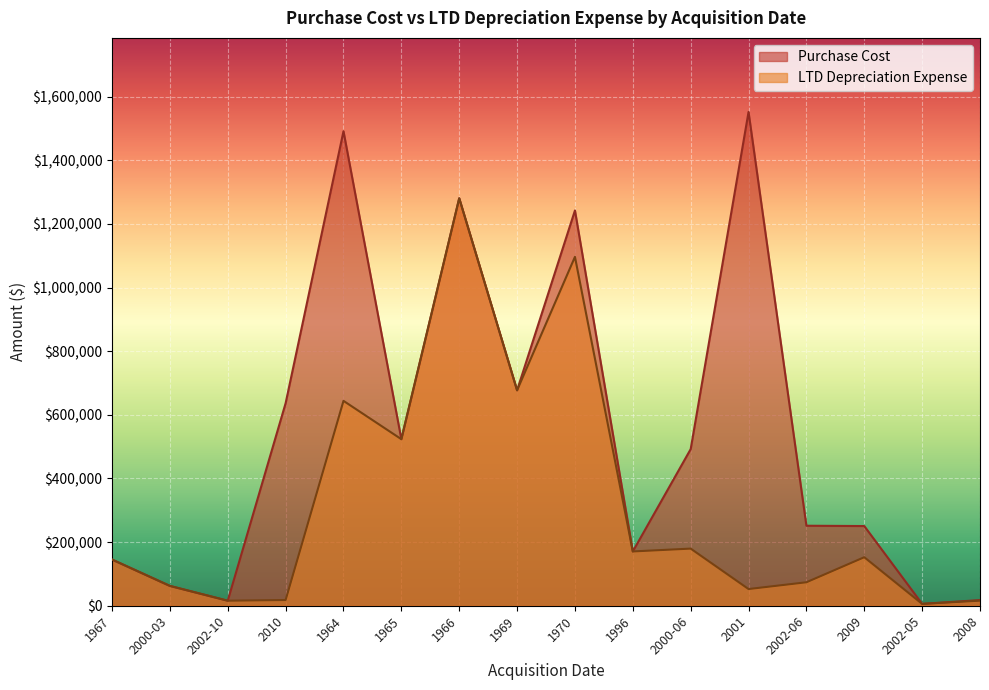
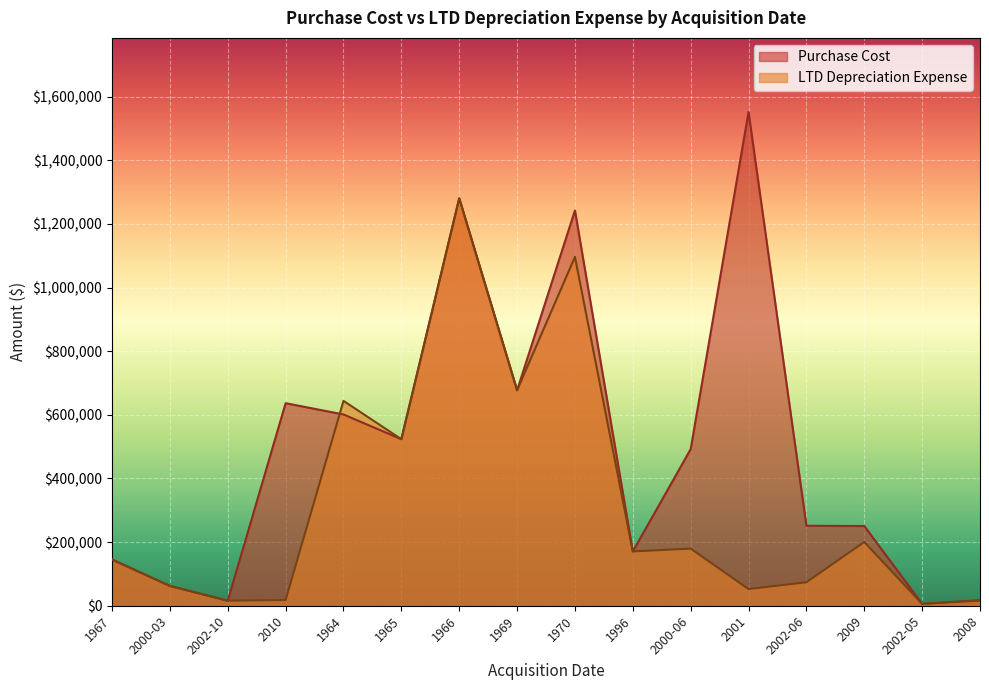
Purchase Cost, 1964: $1,490,000 -> $600,000
LTD Depreciation Expense, 2009: $150,000 -> $200,000
